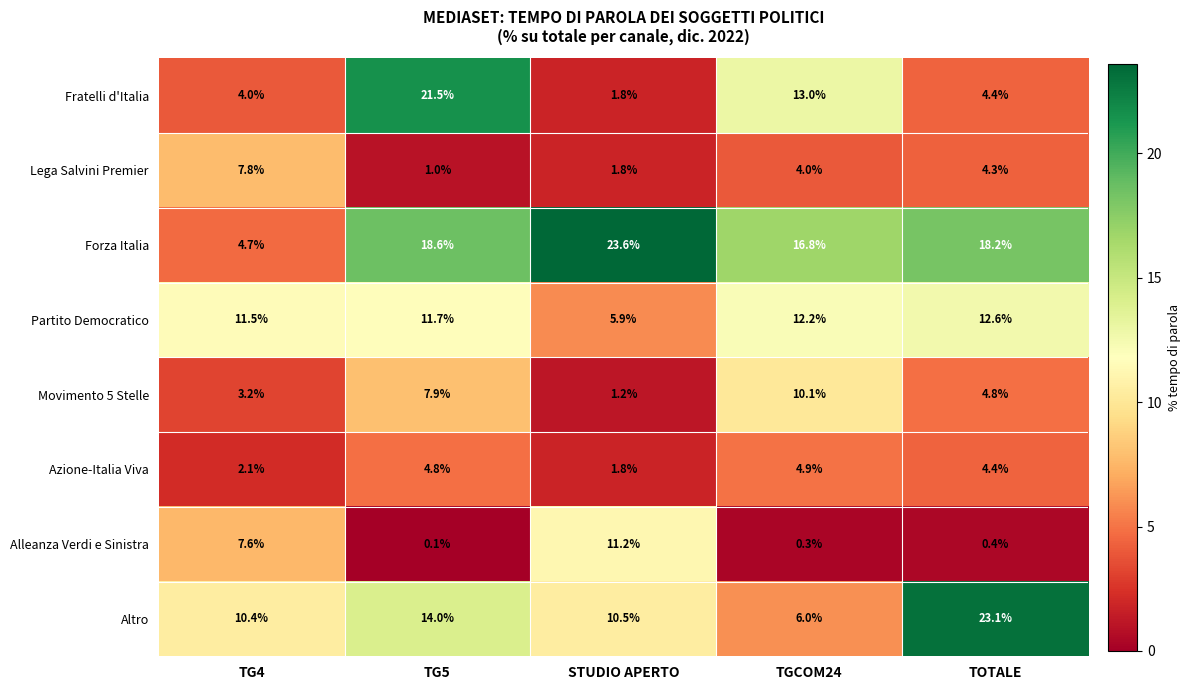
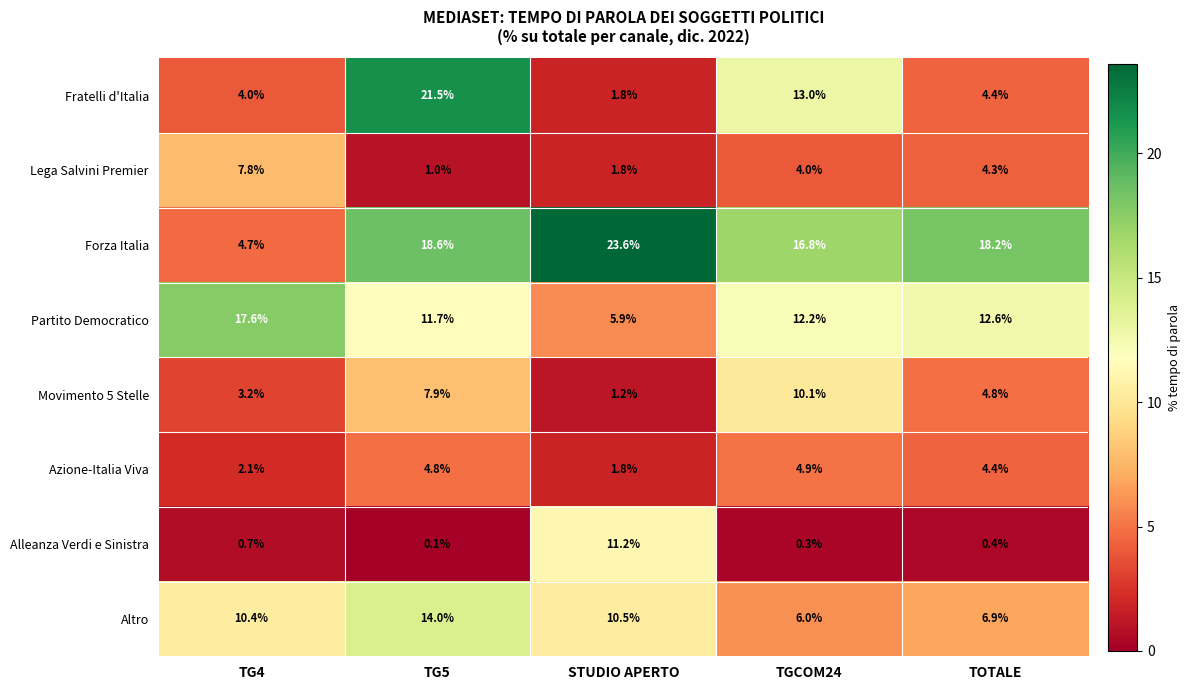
Partito Democratico, TG4: 11.5% -> 17.6%
Alleanza Verdi e Sinistra, TG4: 7.6% -> 0.7%
Altro, TOTALE: 23.1% -> 6.9%
